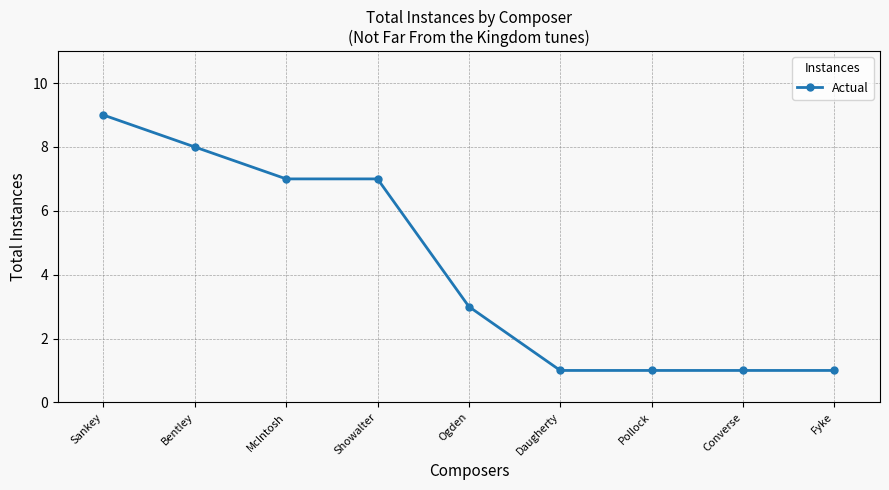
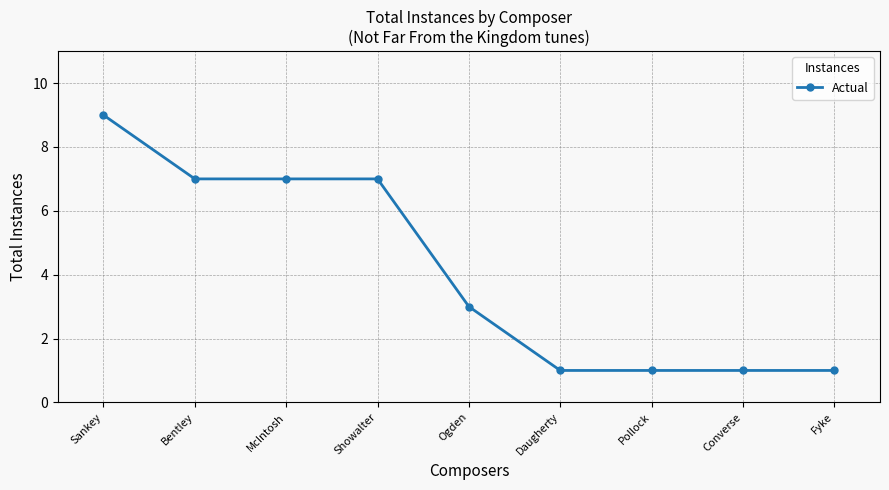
Bentley: 8 -> 7
